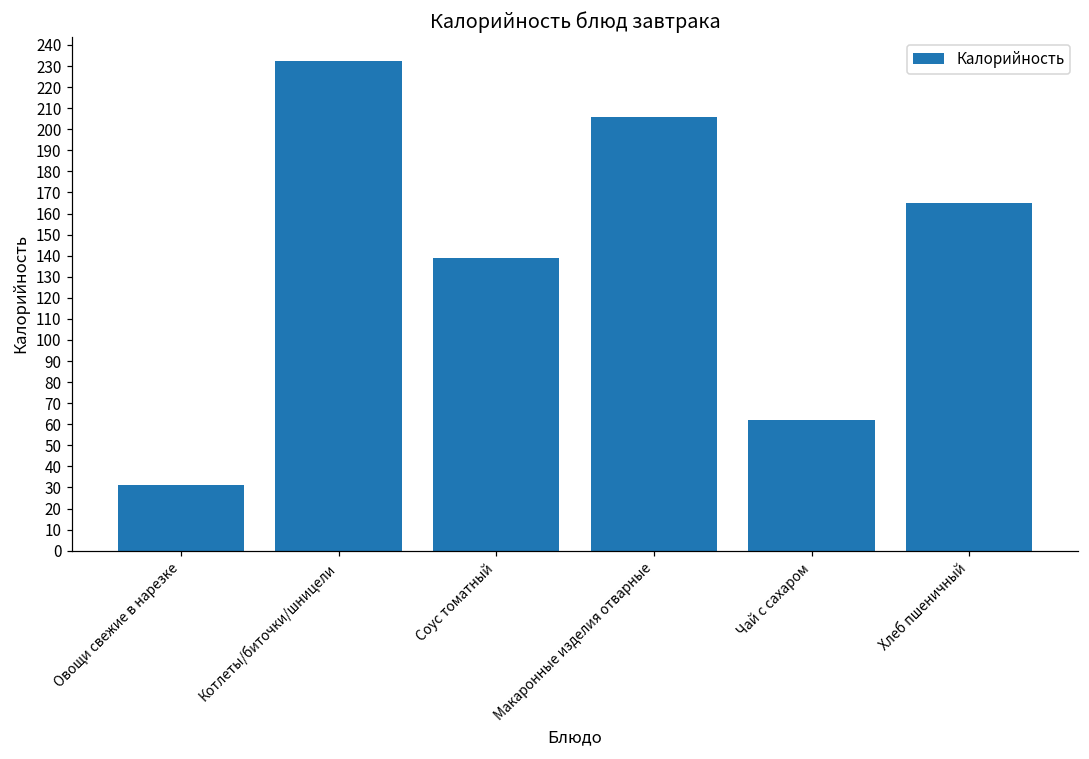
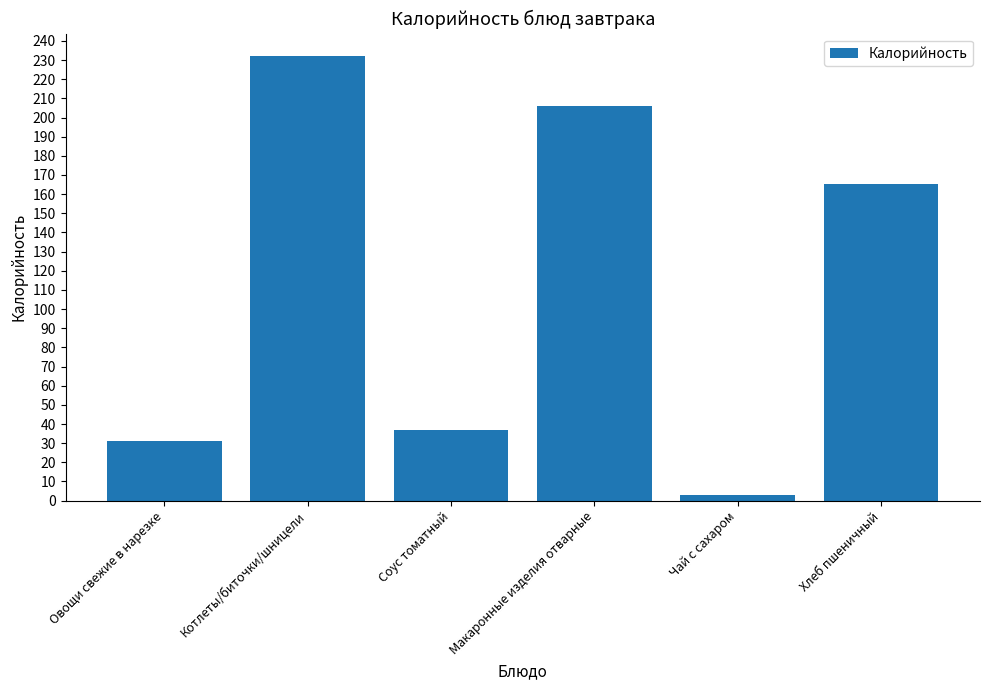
Соус томатный: 139 -> 37
Чай с сахаром: 62 -> 3
